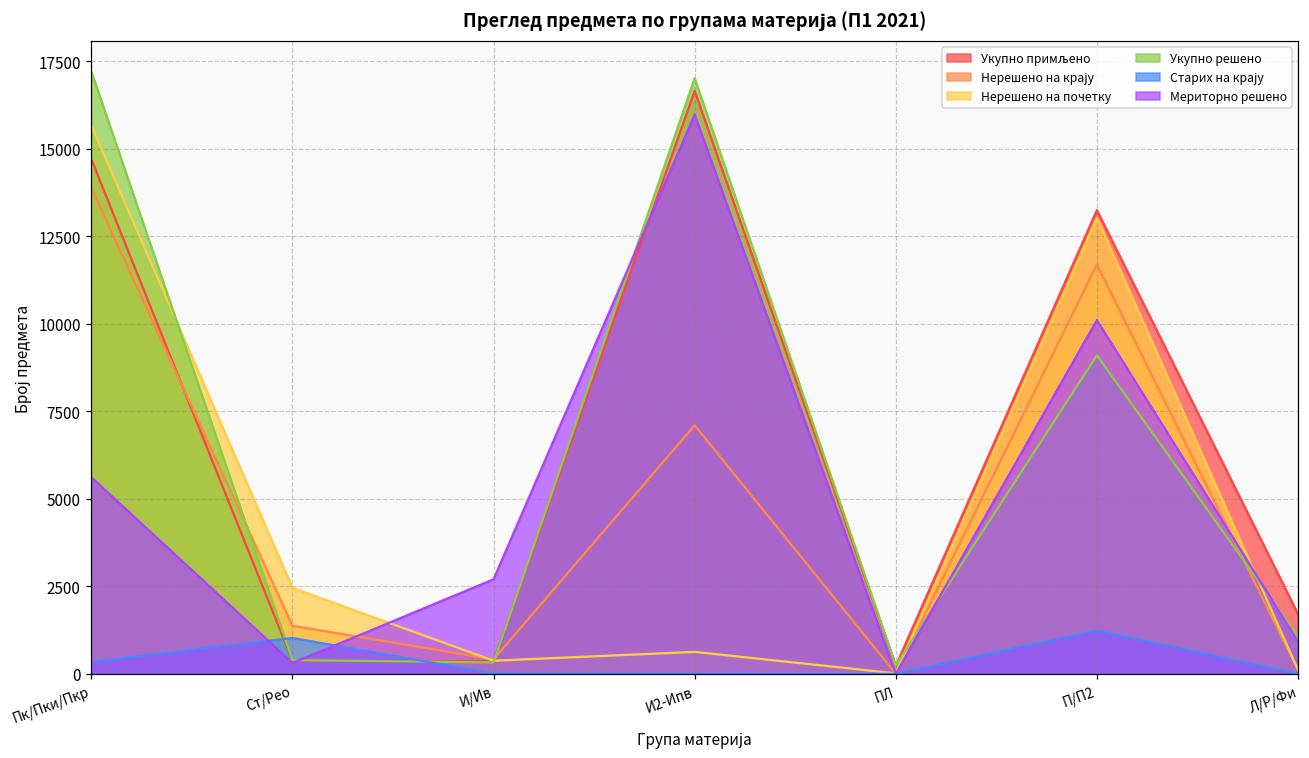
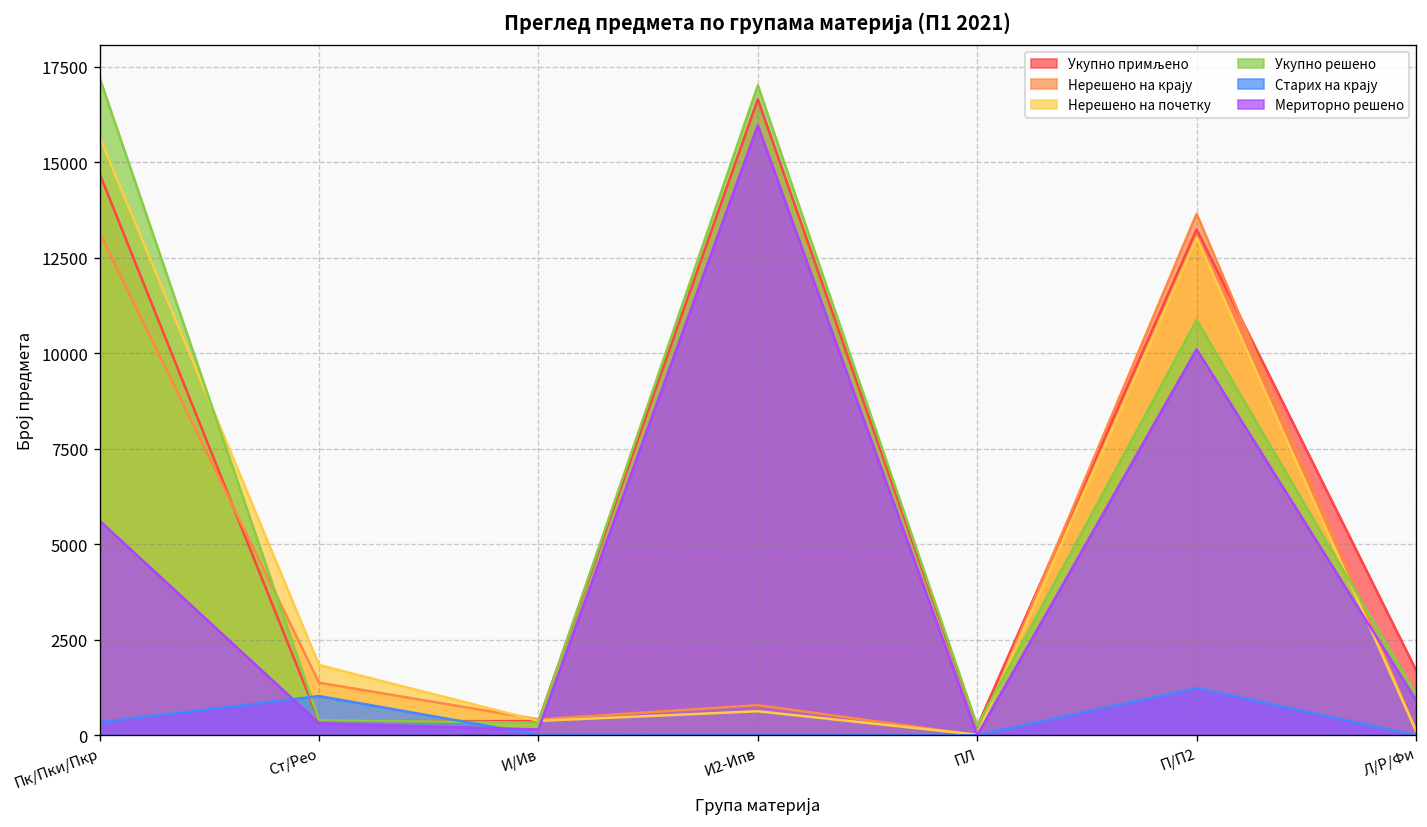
Нерешено на крају, Пк/Пки/Пкр: 13900 -> 13200
Нерешено на почетку, Ст/Рео: 2500 -> 1800
Мериторно решено, И/Ив: 2700 -> 200
Нерешено на крају, И2-Ипв: 7100 -> 800
Нерешено на крају, П/П2: 11700 -> 13700
Укупно решено, П/П2: 9100 -> 10900
